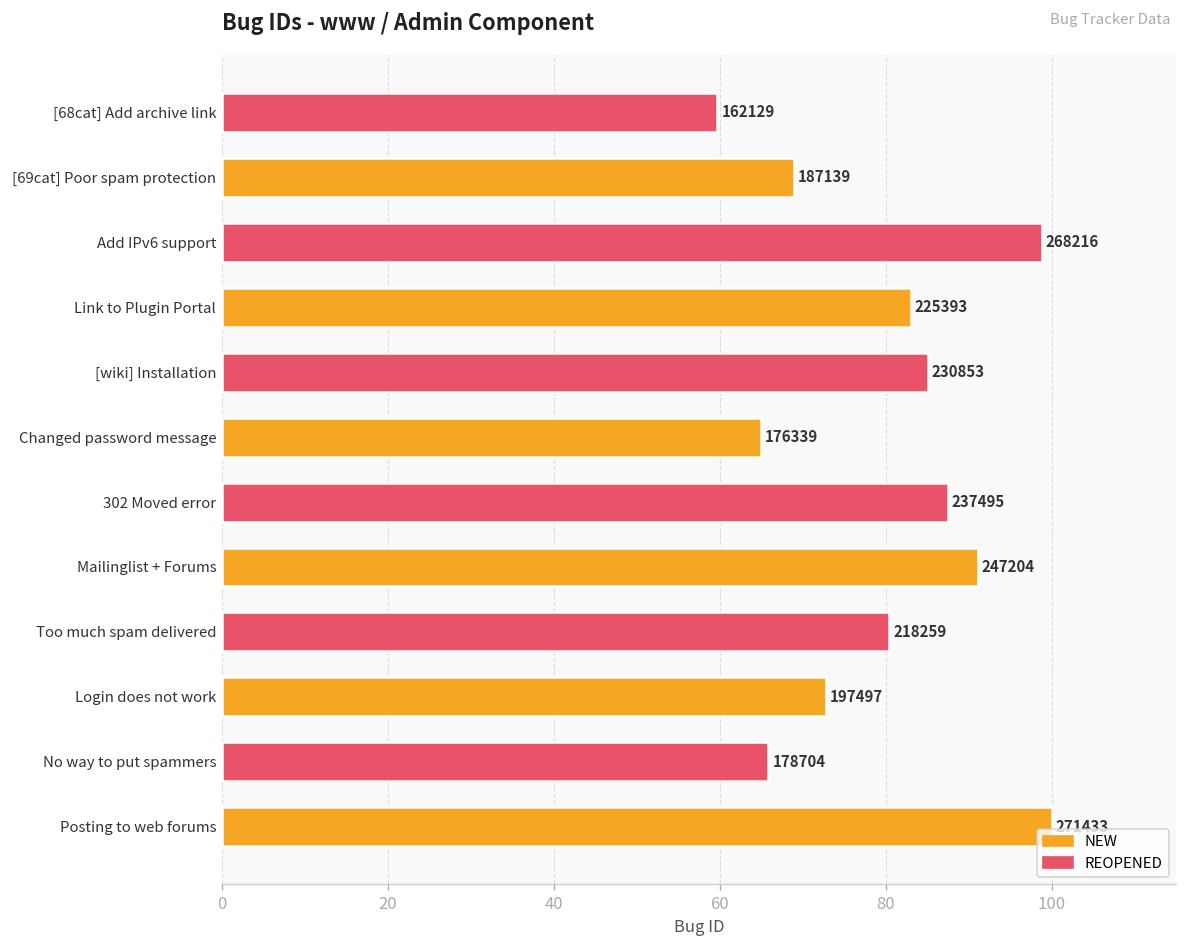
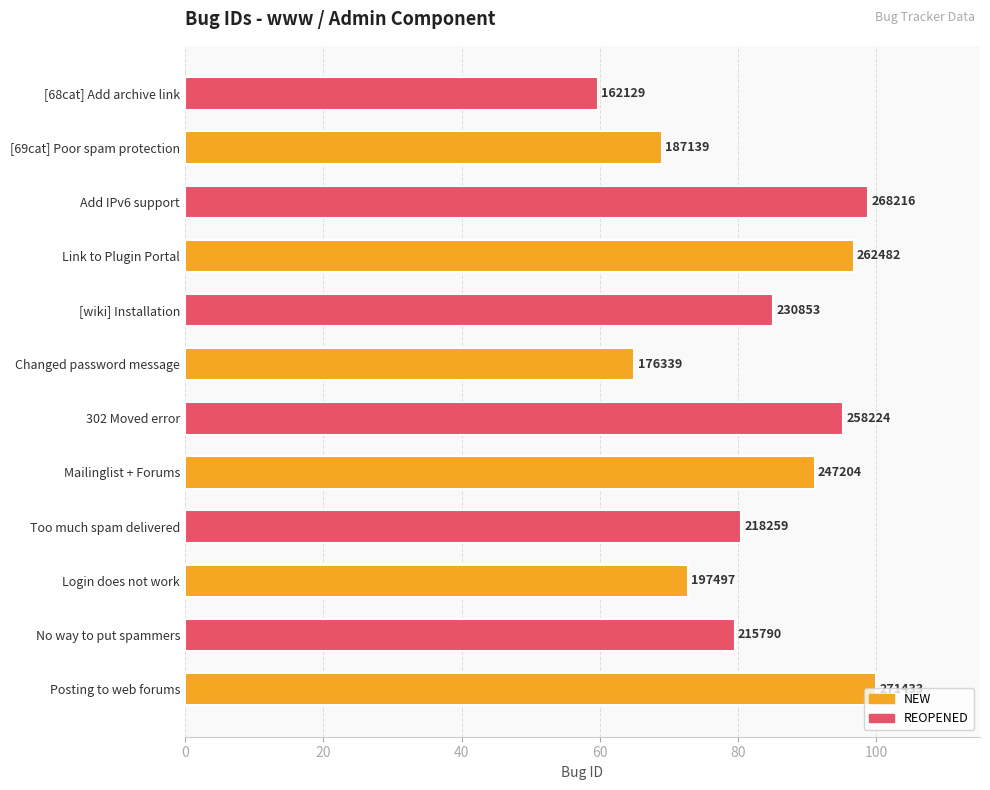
Link to Plugin Portal: 225393 -> 262482
302 Moved error: 237495 -> 258224
No way to put spammers: 178704 -> 215790
